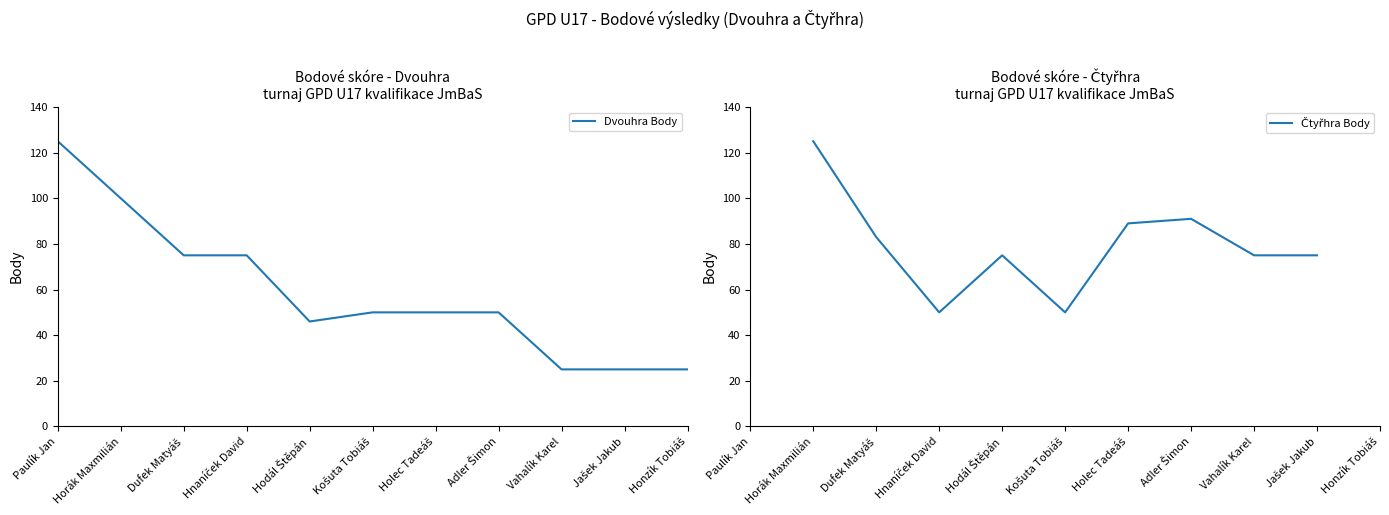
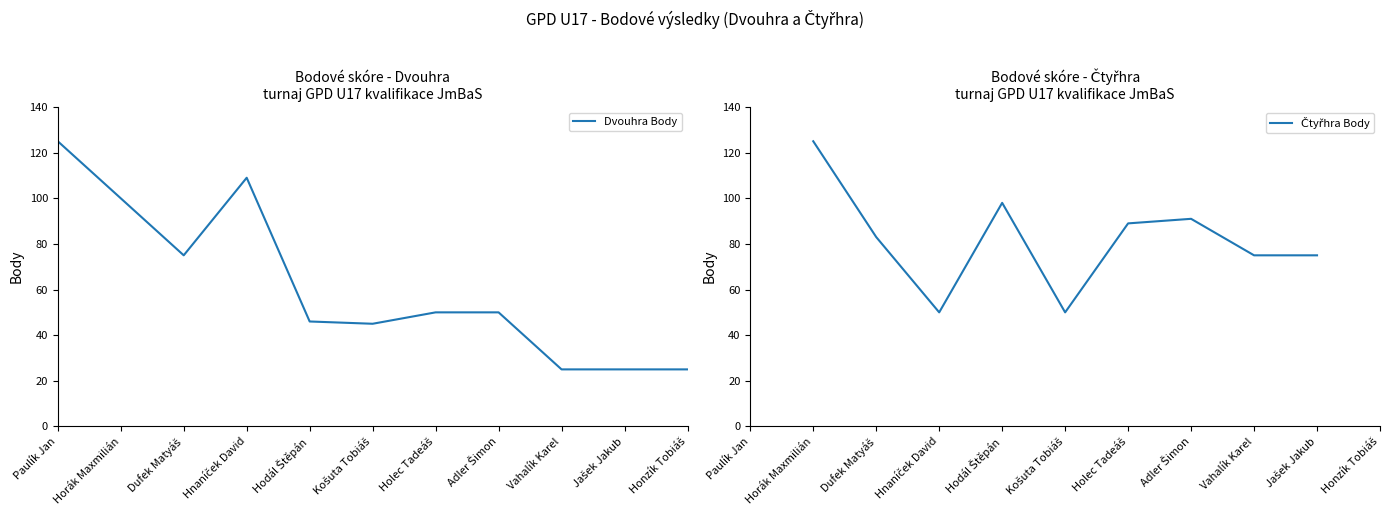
Bodové skóre - Dvouhra turnaj GPD U17 kvalifikace JmBaS, Hnaníček David: 75 -> 109
Bodové skóre - Dvouhra turnaj GPD U17 kvalifikace JmBaS, Košuta Tobiáš: 50 -> 45
Bodové skóre - Čtyřhra turnaj GPD U17 kvalifikace JmBaS, Hodál Štěpán: 75 -> 98
